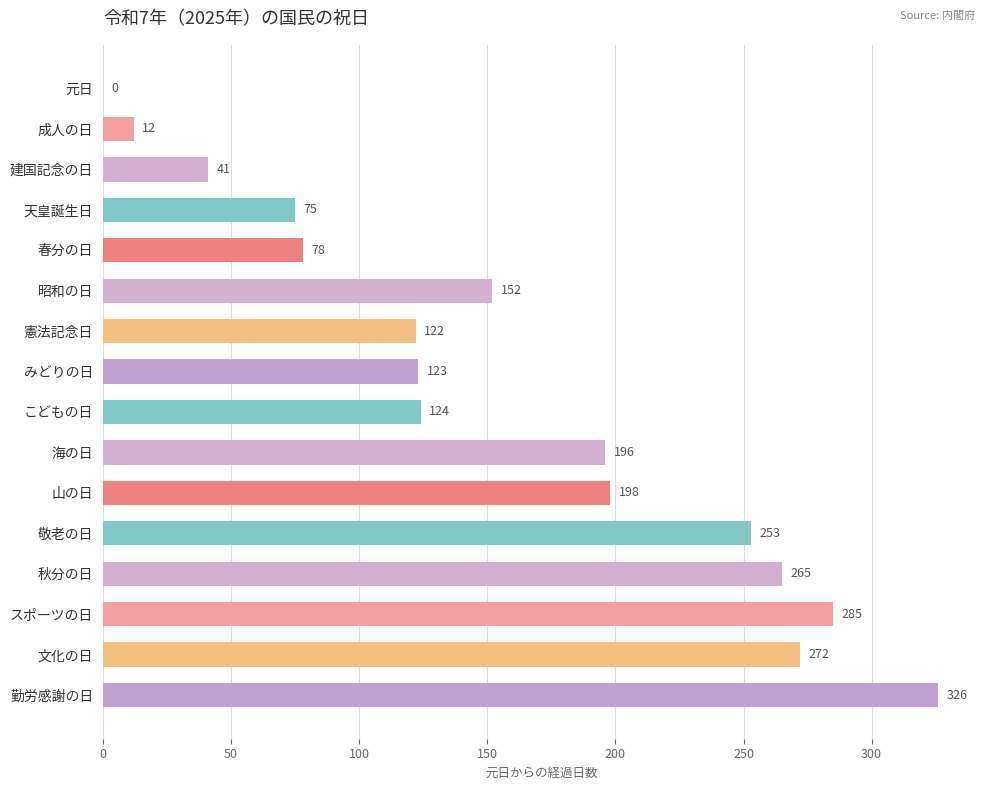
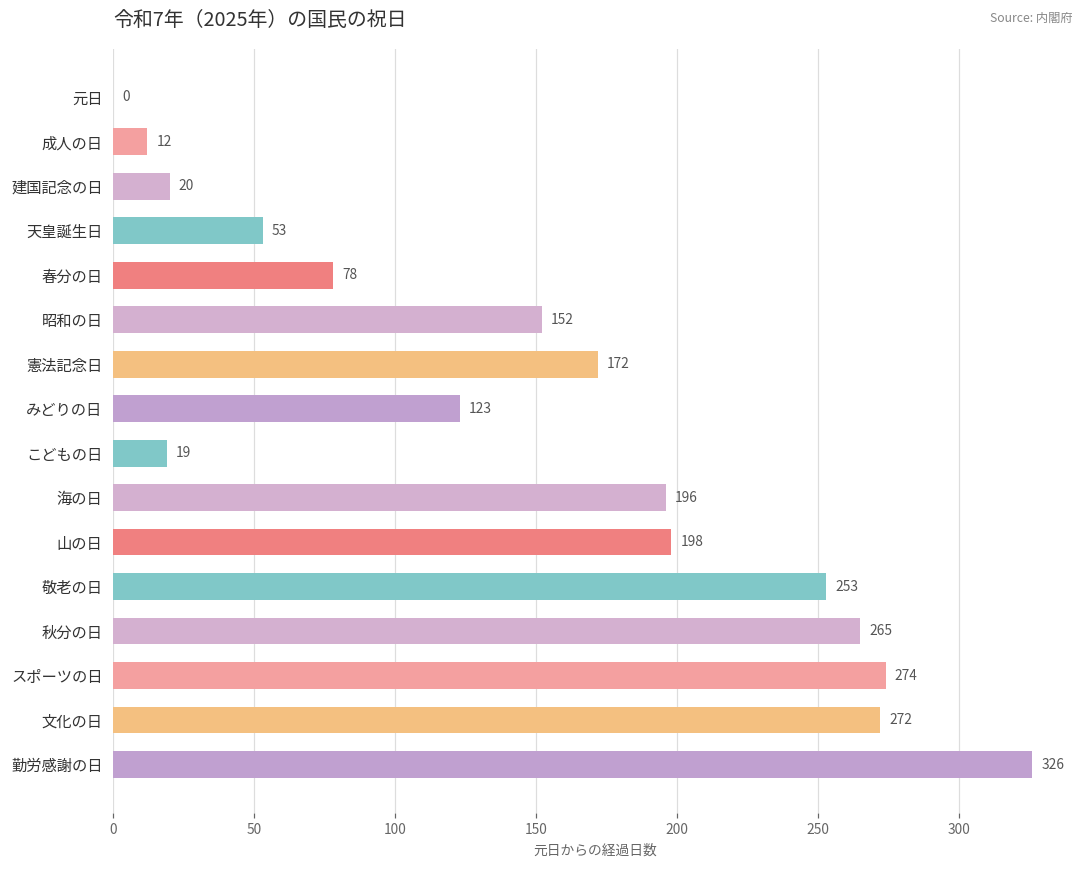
建国記念の日: 41 -> 20
天皇誕生日: 75 -> 53
憲法記念日: 122 -> 172
こどもの日: 124 -> 19
スポーツの日: 285 -> 274
